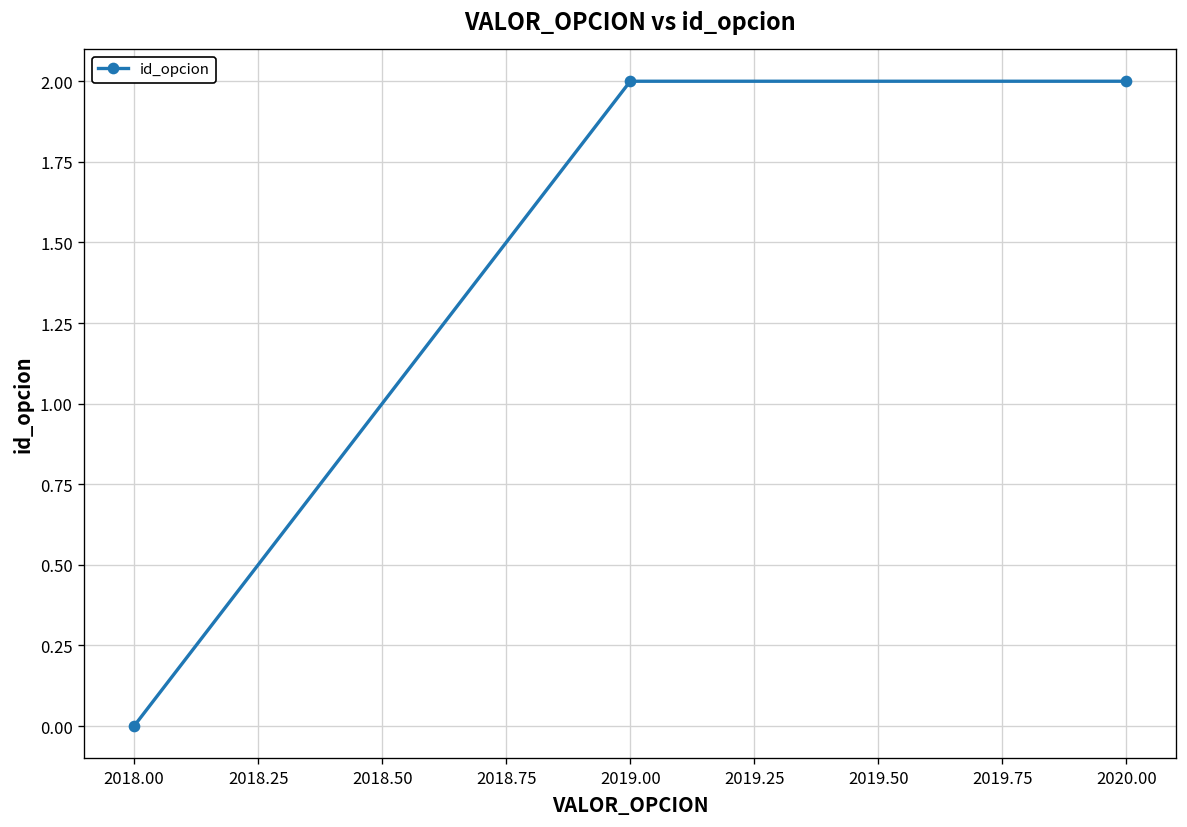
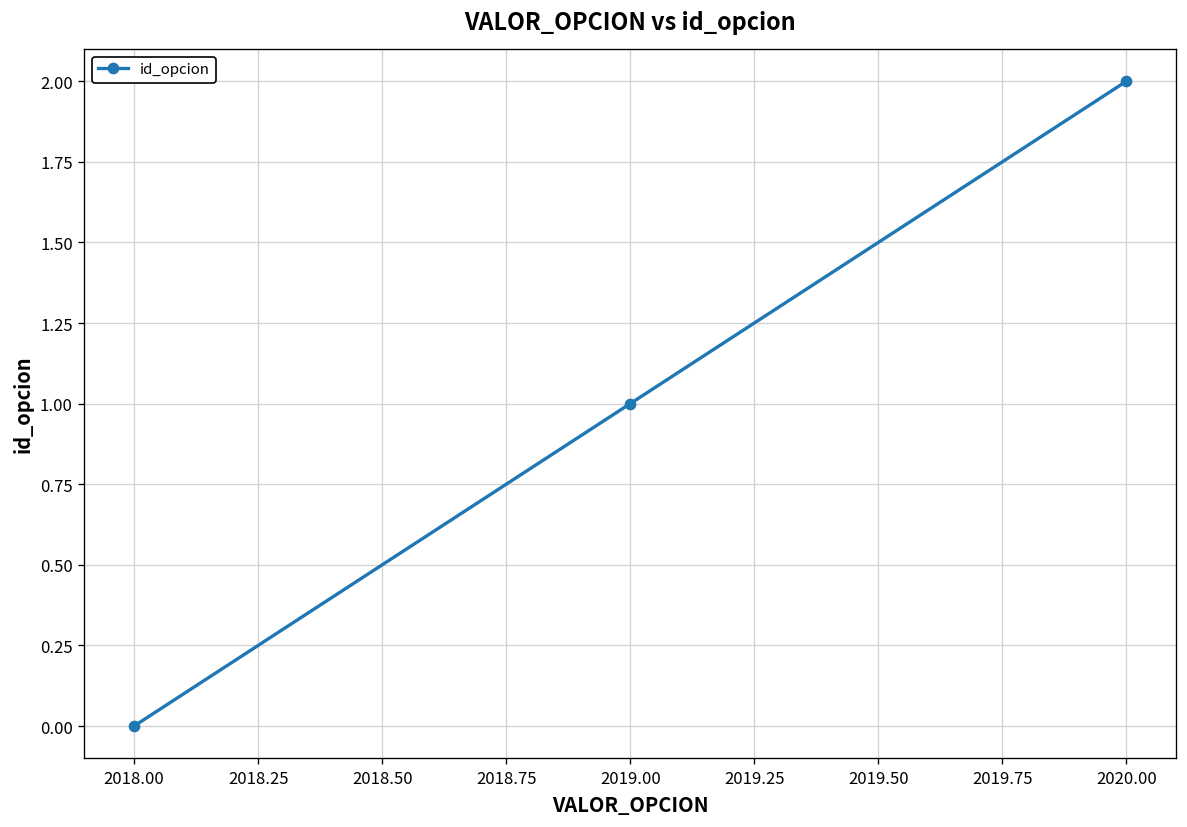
2019.00: 2 -> 1
